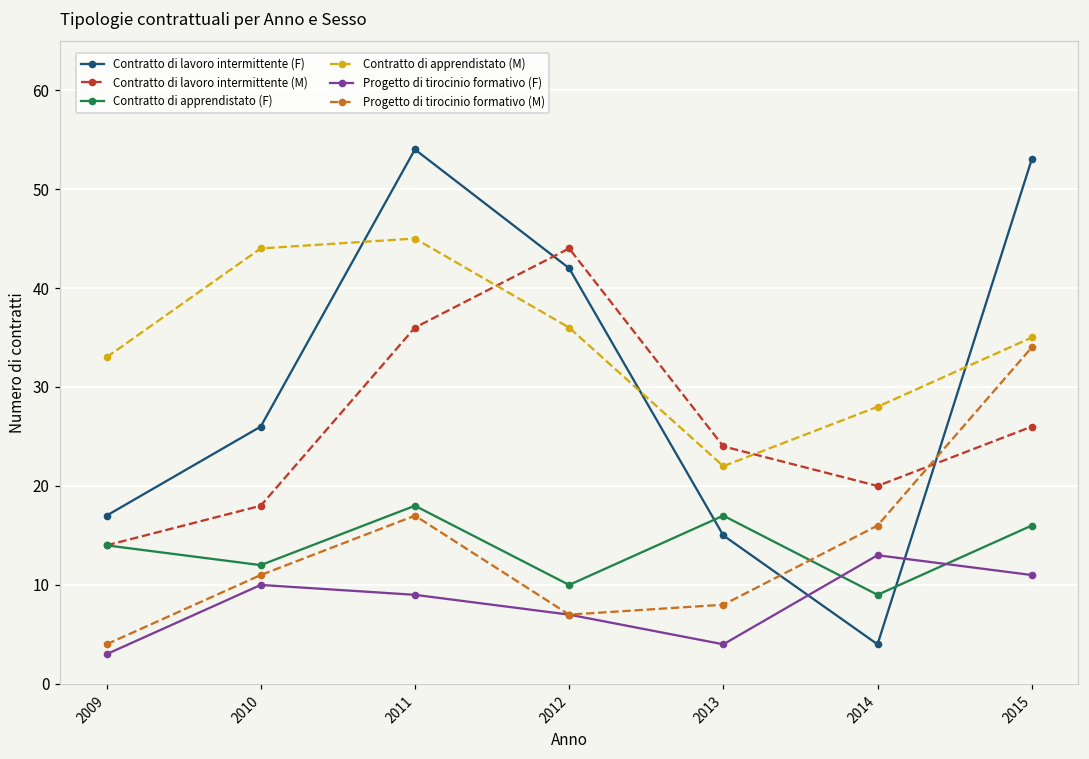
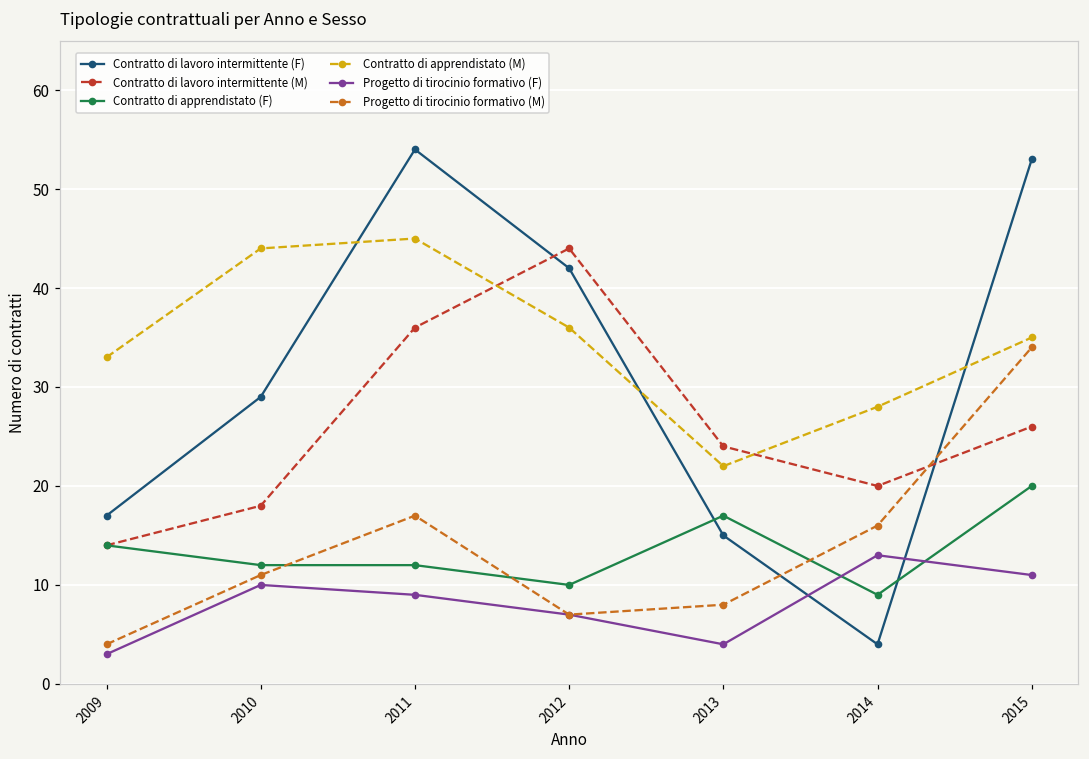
Contratto di lavoro intermittente (F), 2010: 26 -> 29
Contratto di apprendistato (F), 2011: 18 -> 12
Contratto di apprendistato (F), 2015: 16 -> 20
